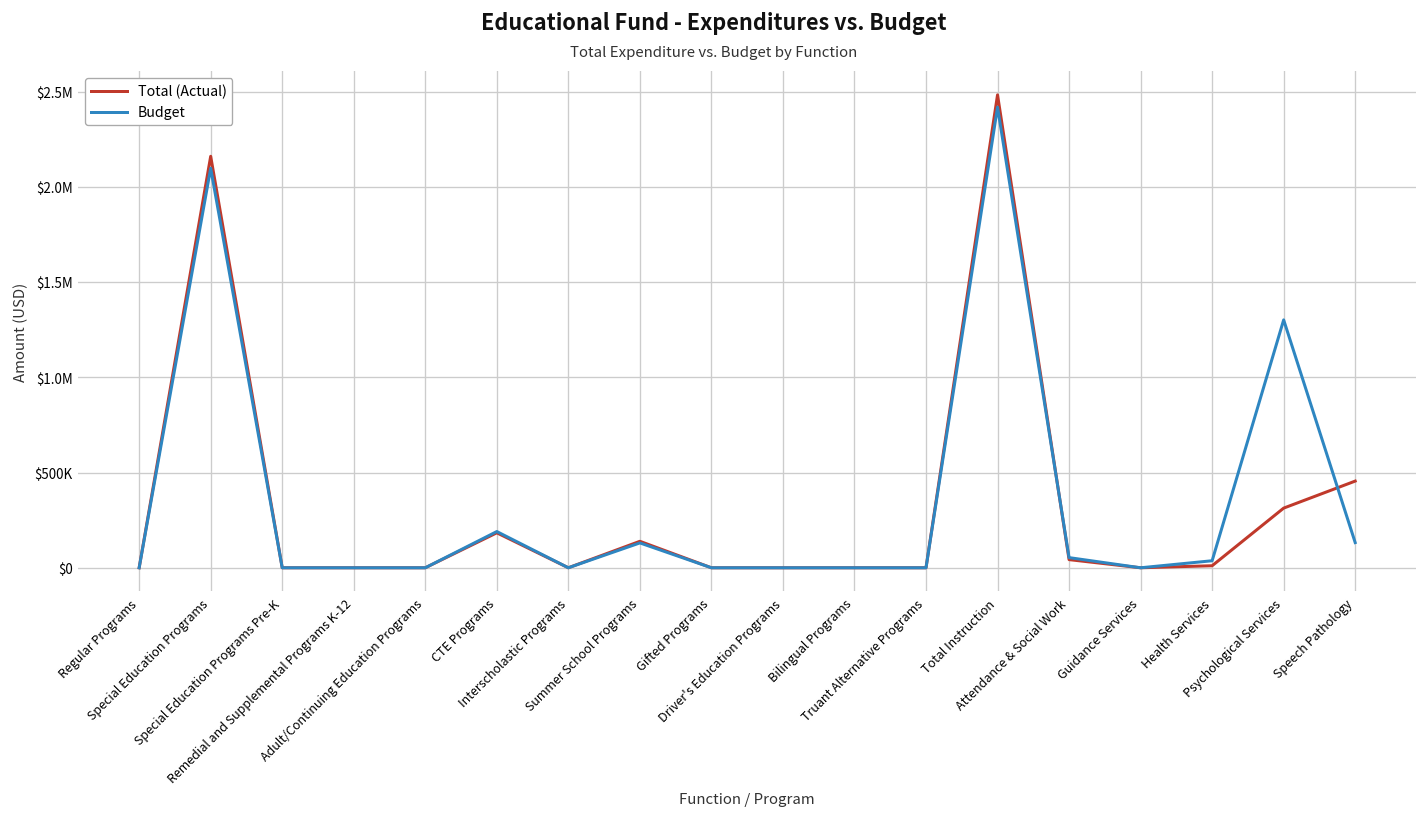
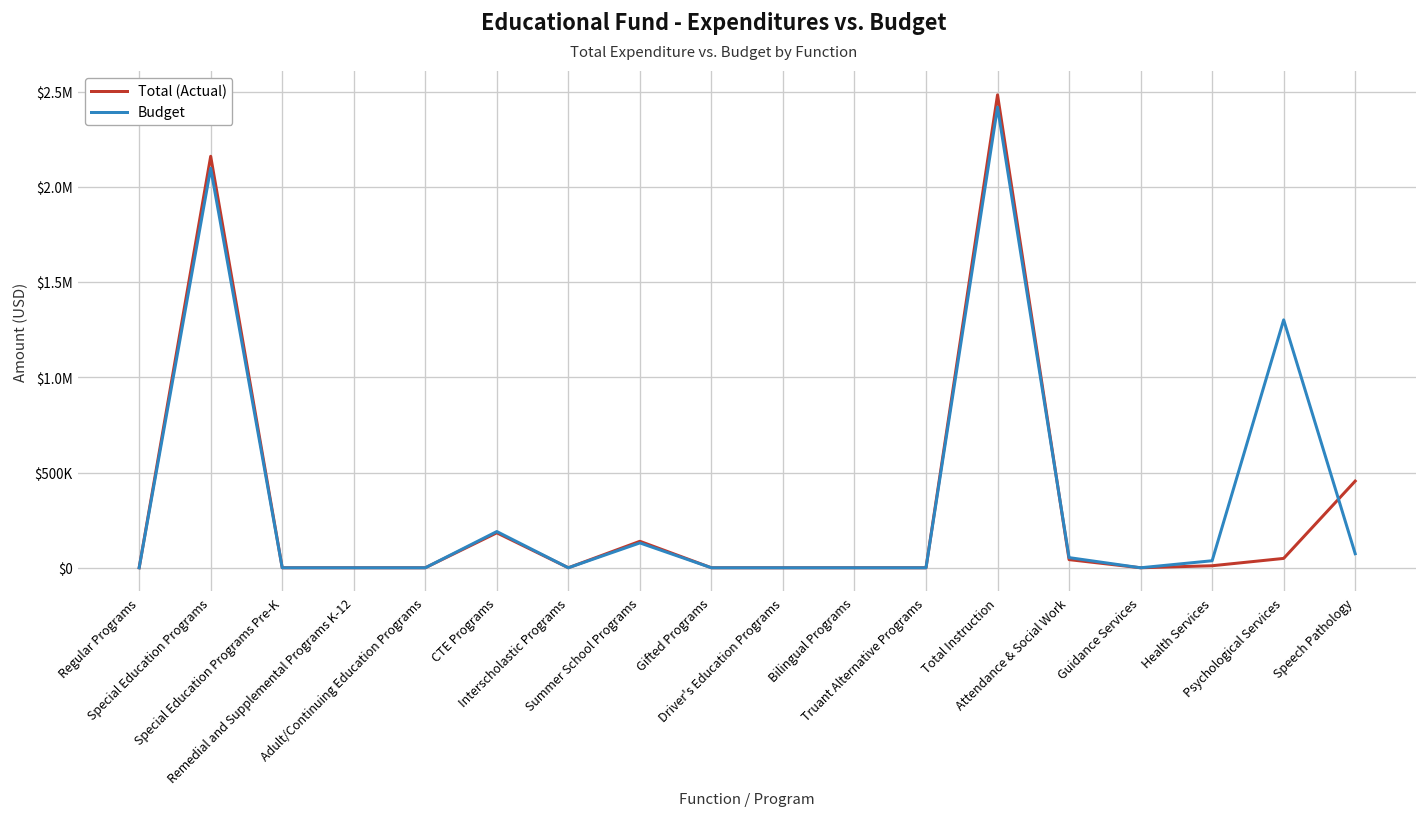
Total (Actual), Psychological Services: $310000 -> $50000
Budget, Speech Pathology: $130000 -> $70000
